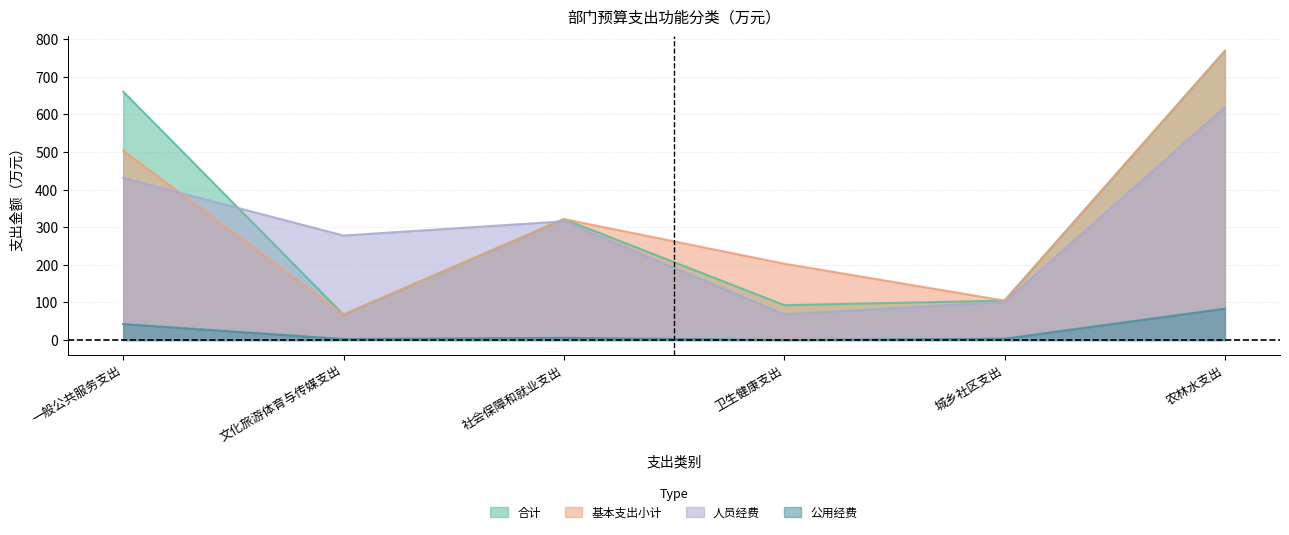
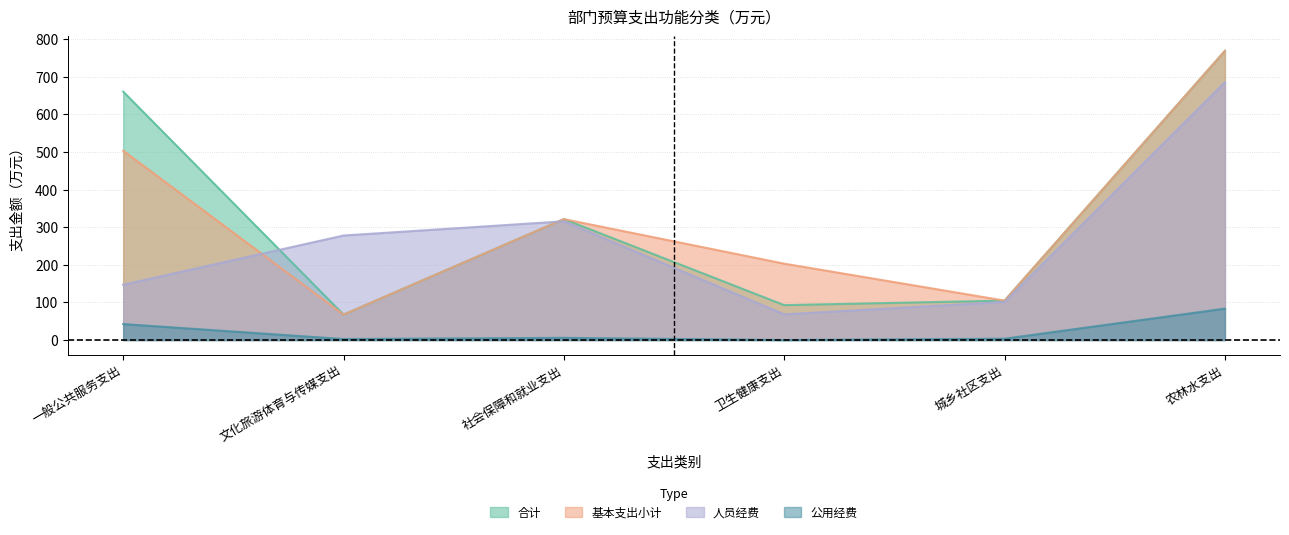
人员经费, 一般公共服务支出: 430 -> 150
人员经费, 农林水支出: 620 -> 690
